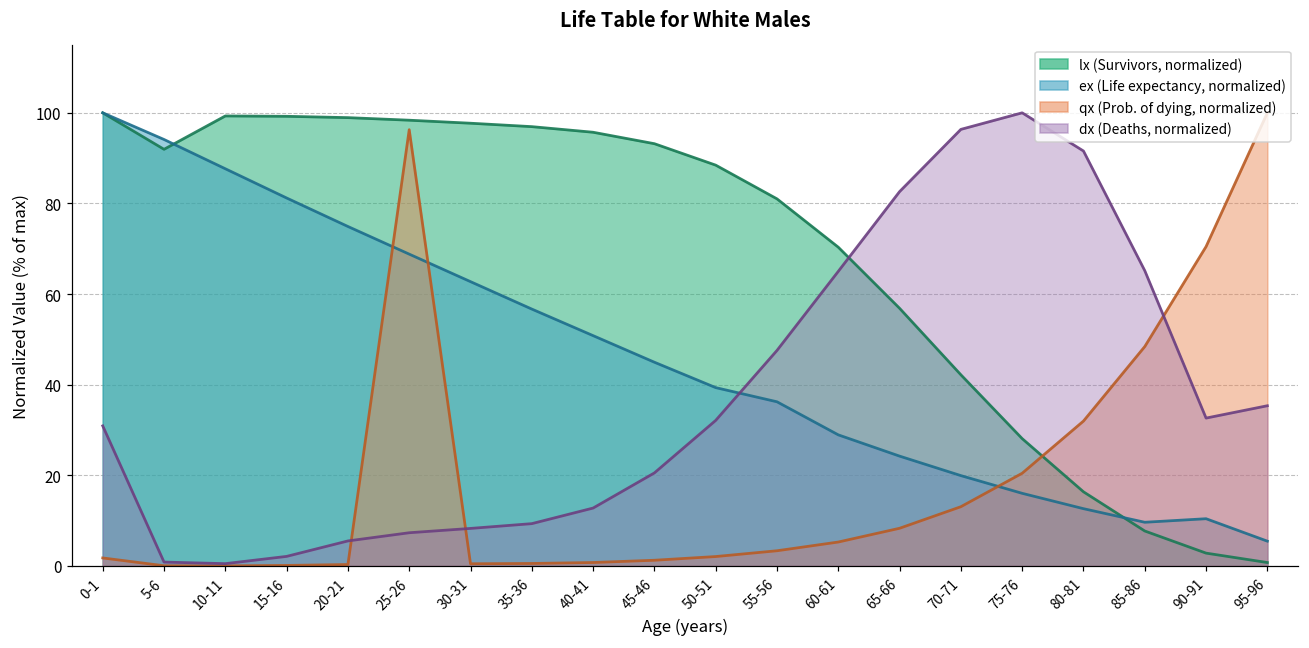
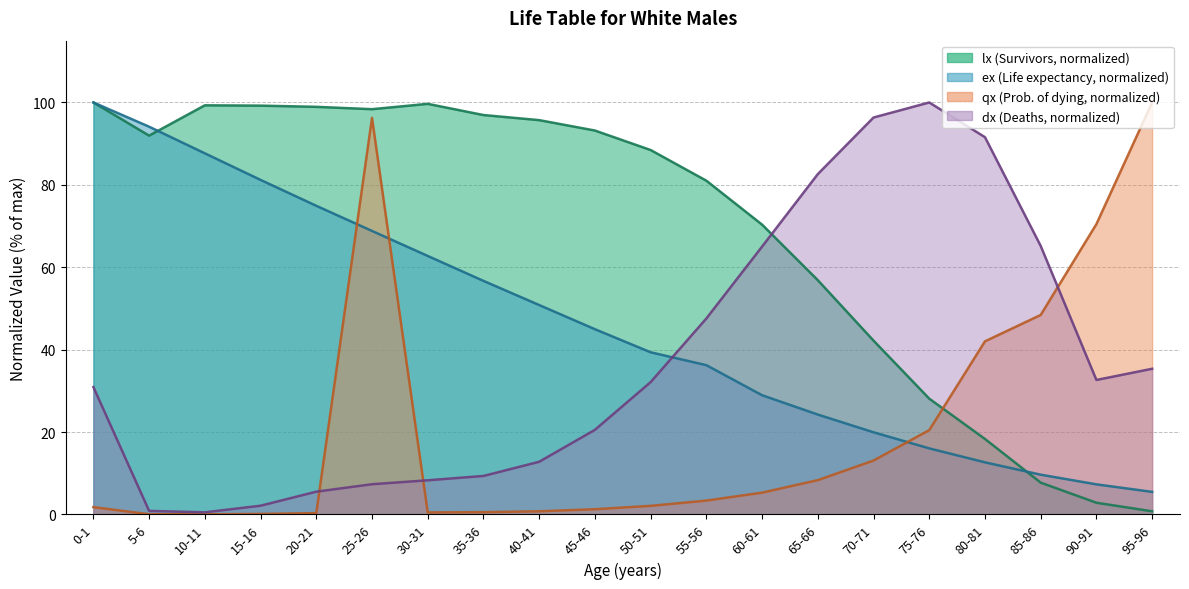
lx (Survivors, normalized), 30-31: 98 -> 100
lx (Survivors, normalized), 80-81: 16 -> 18
qx (Prob. of dying, normalized), 80-81: 32 -> 42
ex (Life expectancy, normalized), 90-91: 10 -> 7
